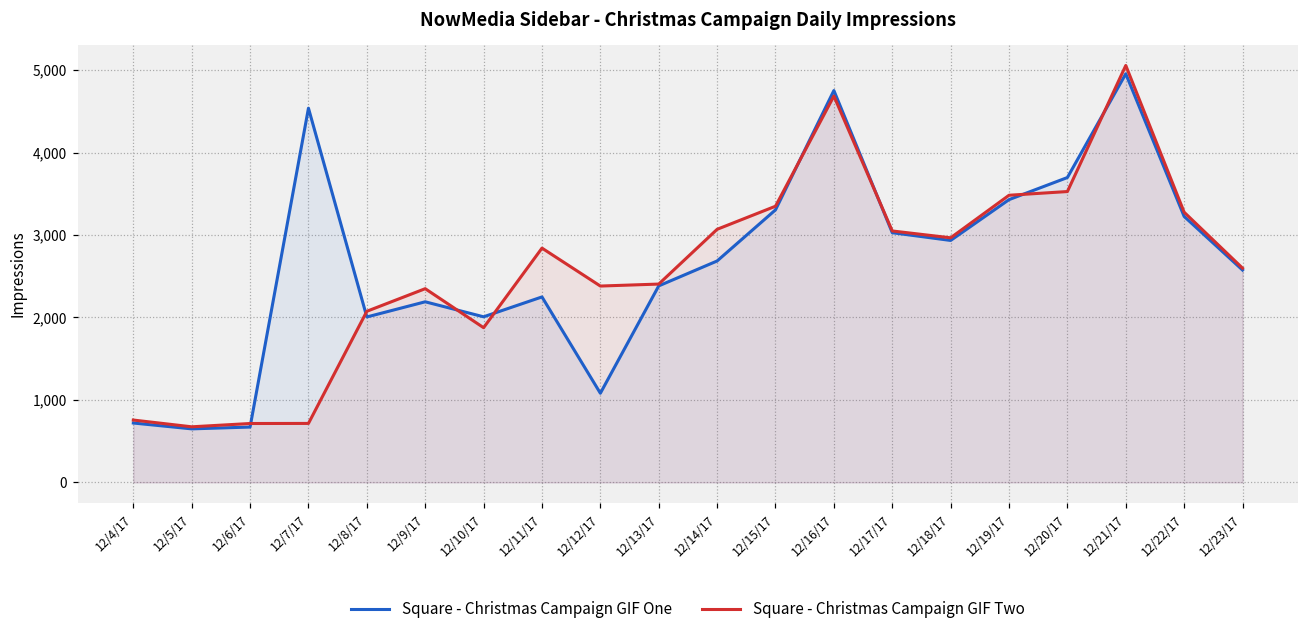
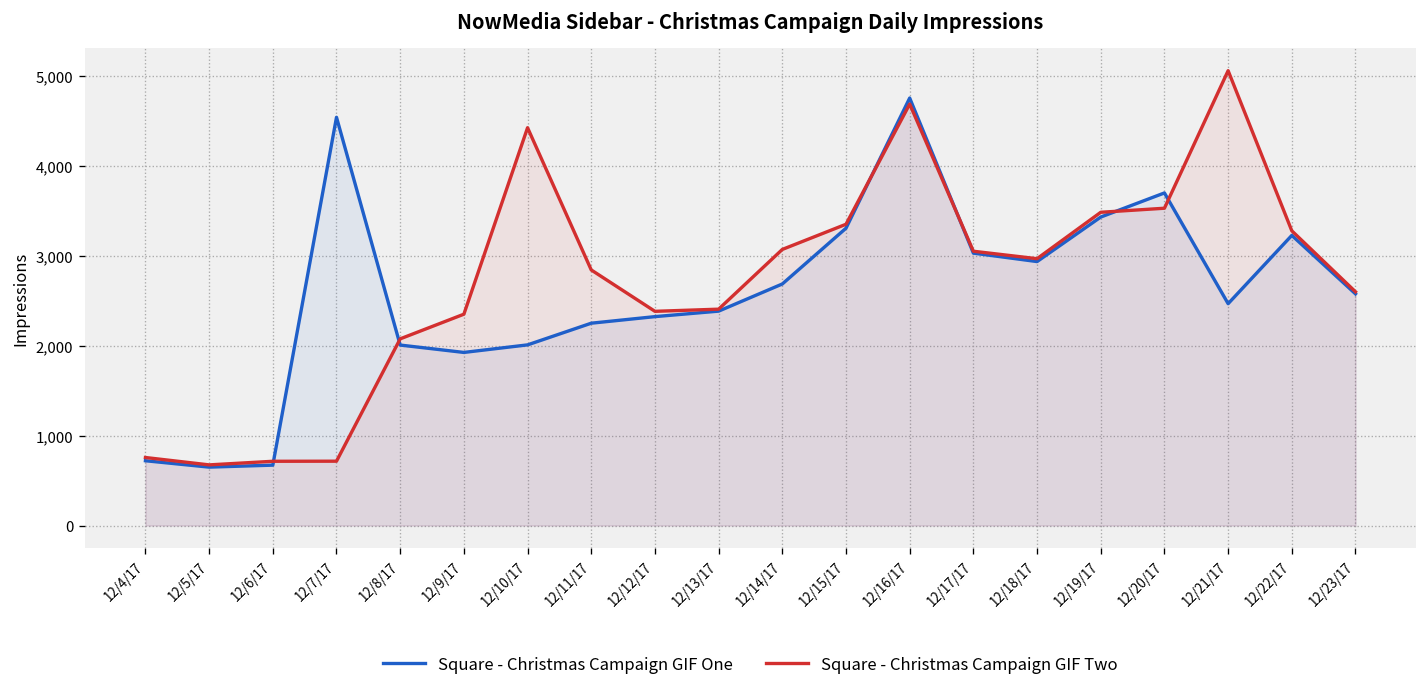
Square - Christmas Campaign GIF One, 12/9/17: 2,200 -> 1,900
Square - Christmas Campaign GIF Two, 12/10/17: 1,900 -> 4,400
Square - Christmas Campaign GIF One, 12/12/17: 1,100 -> 2,300
Square - Christmas Campaign GIF One, 12/21/17: 5,000 -> 2,500
